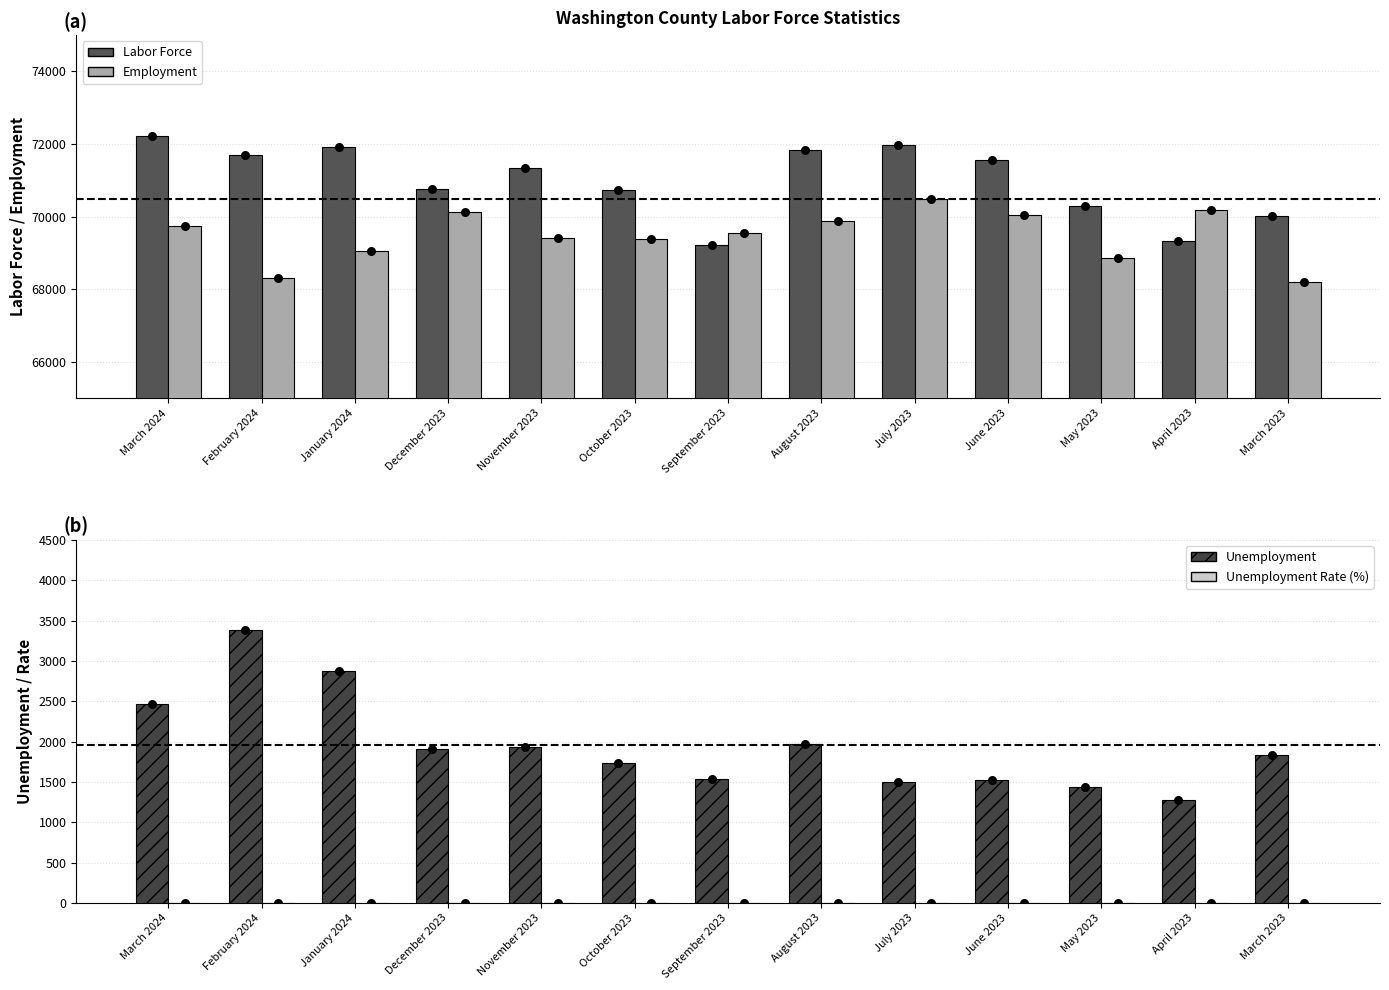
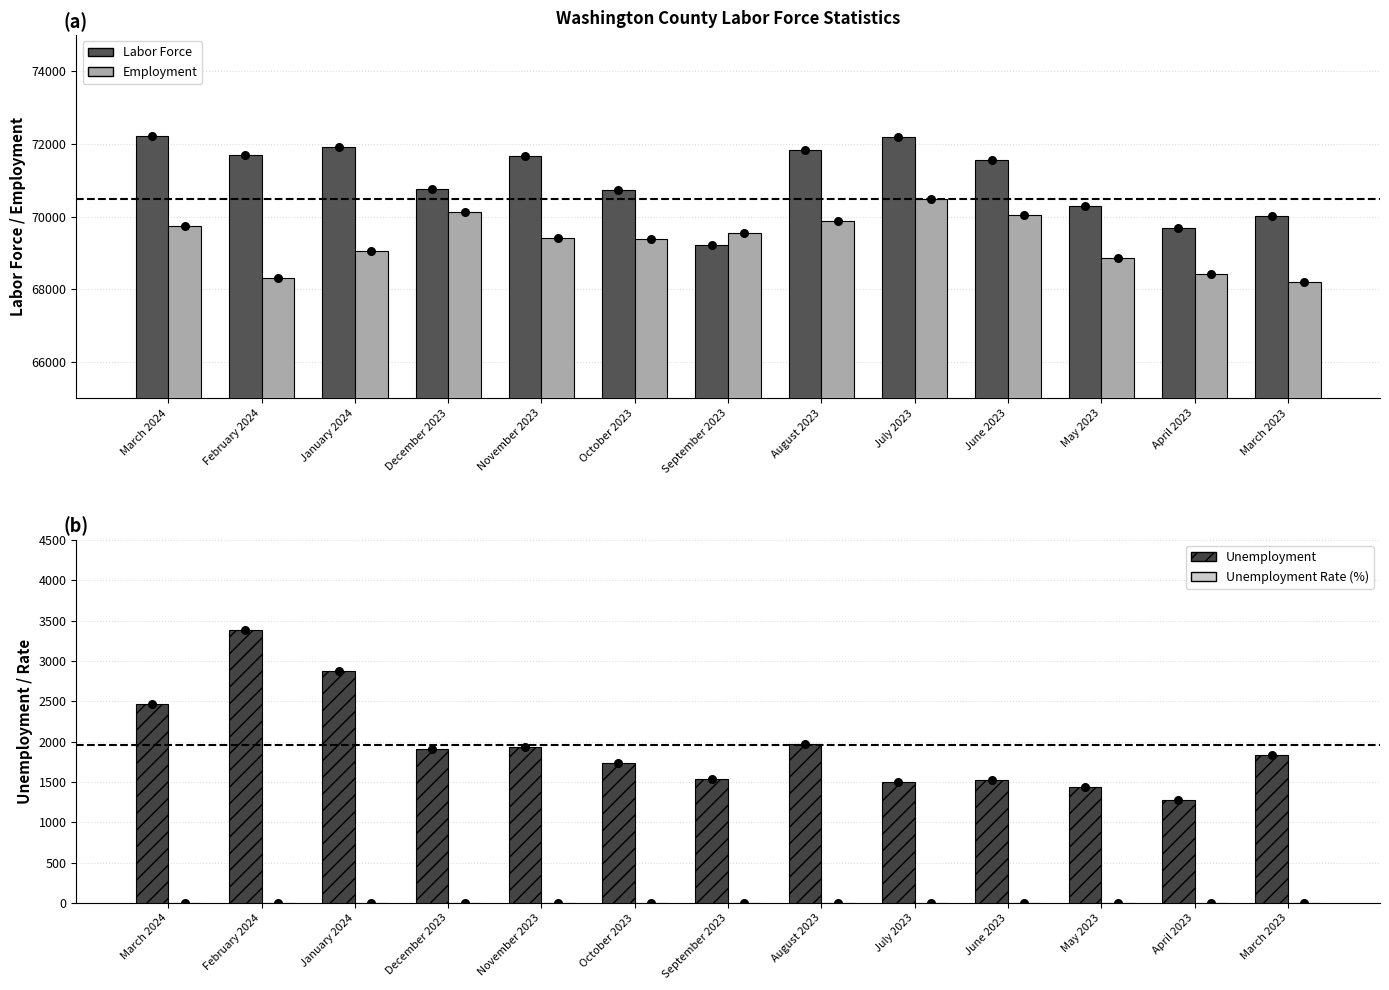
Washington County Labor Force Statistics, Labor Force, November 2023: 71400 -> 71700
Washington County Labor Force Statistics, Labor Force, July 2023: 72000 -> 72200
Washington County Labor Force Statistics, Labor Force, April 2023: 69300 -> 69700
Washington County Labor Force Statistics, Employment, April 2023: 70200 -> 68400
